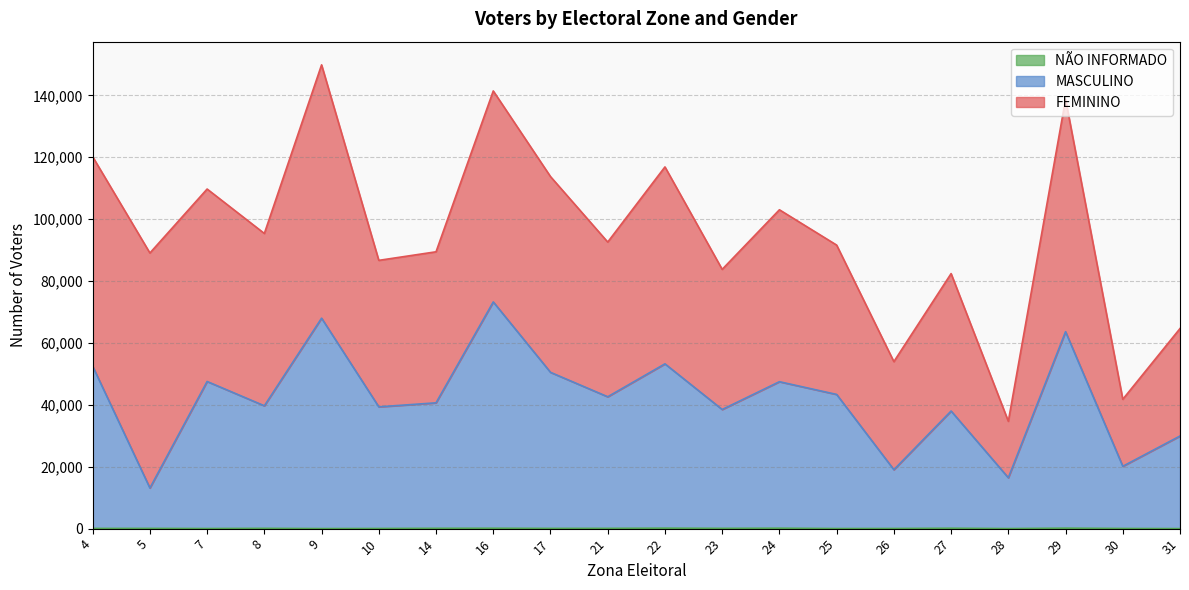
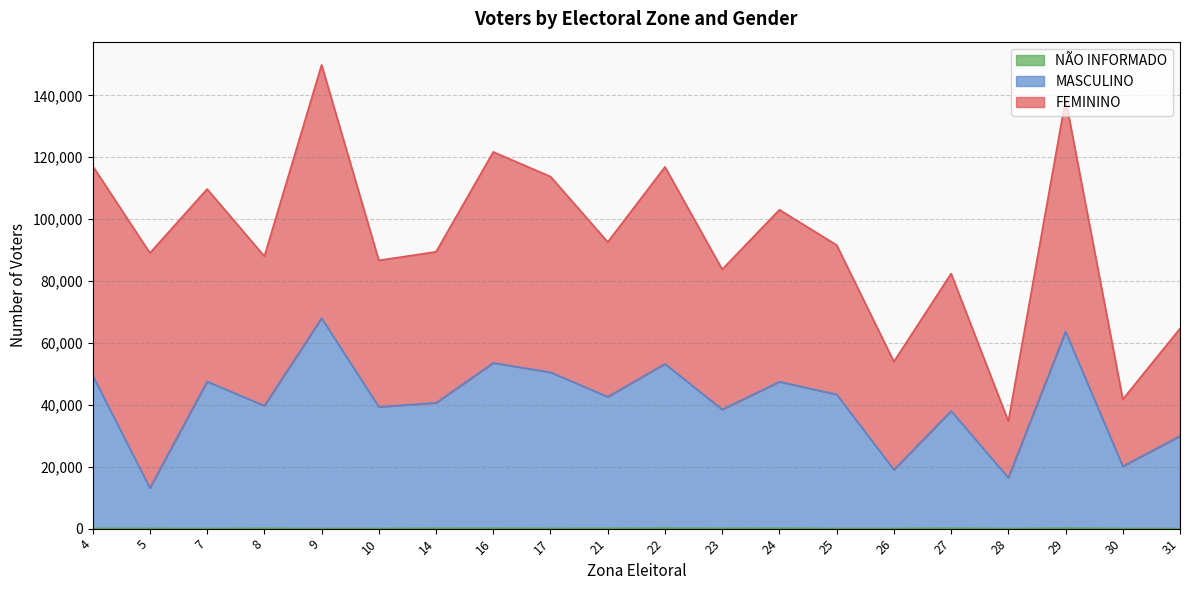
MASCULINO, 4: 52,000 -> 49,000
FEMININO, 8: 56,000 -> 48,000
MASCULINO, 16: 73,000 -> 53,000
